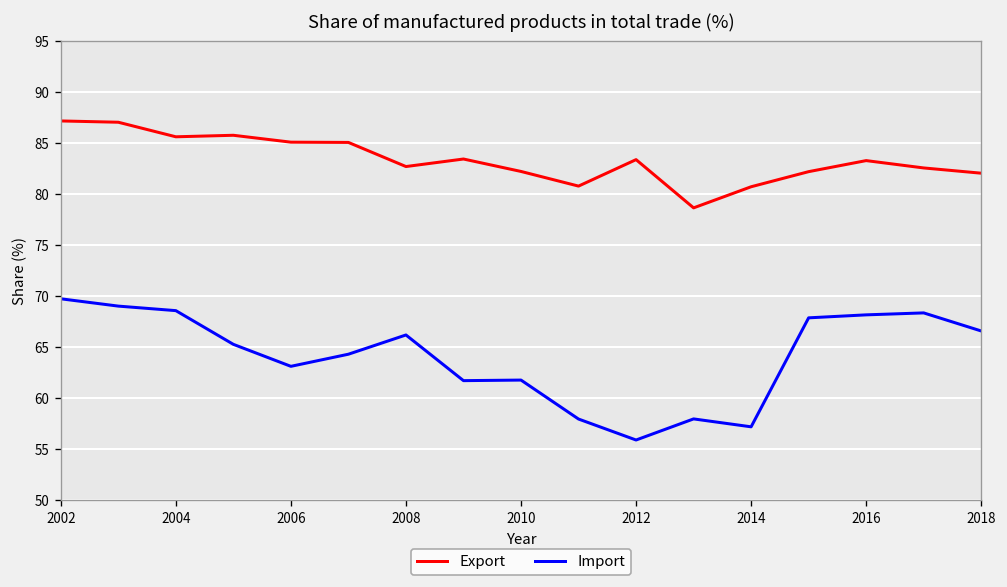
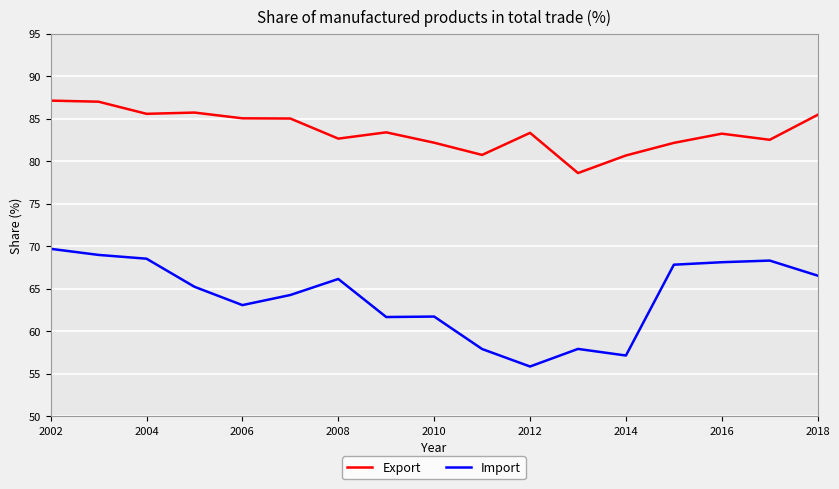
Export, 2018: 82 -> 85
